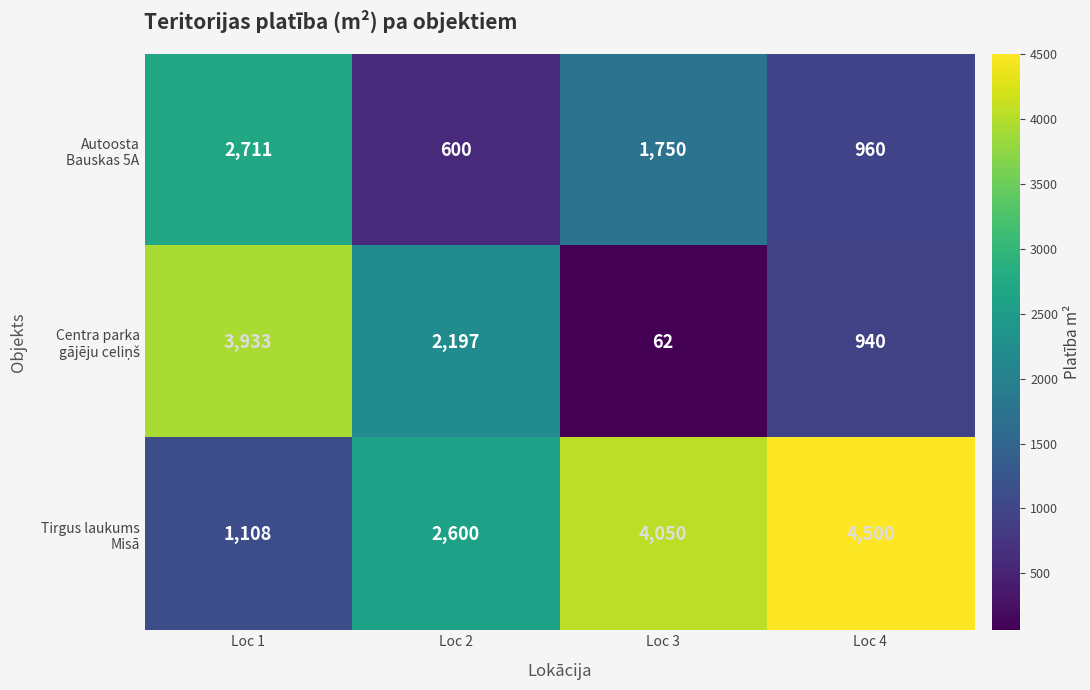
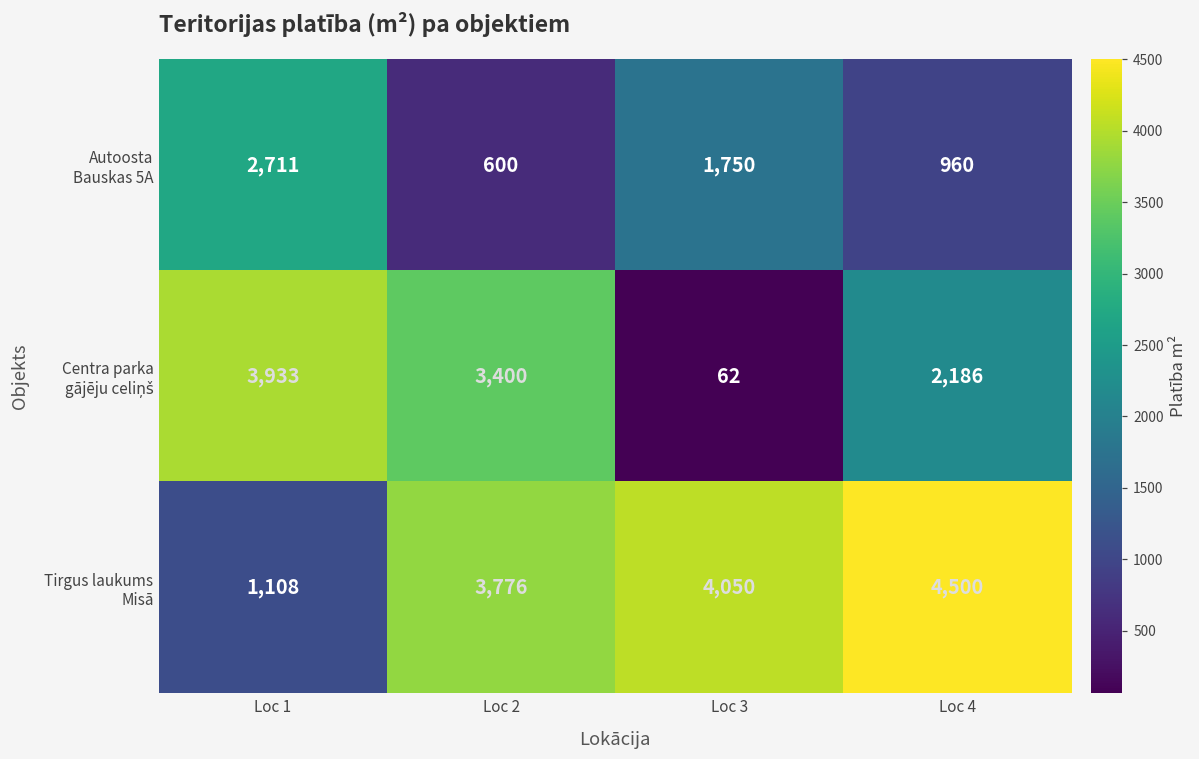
Centra parka gājēju celiņš, Loc 2: 2,197 -> 3,400
Centra parka gājēju celiņš, Loc 4: 940 -> 2,186
Tirgus laukums Misā, Loc 2: 2,600 -> 3,776
